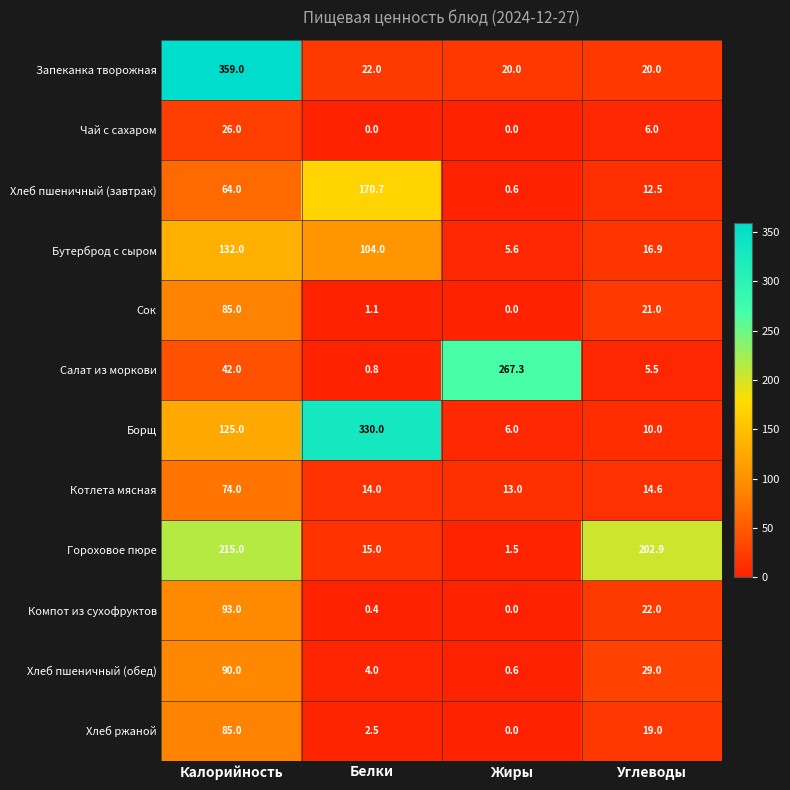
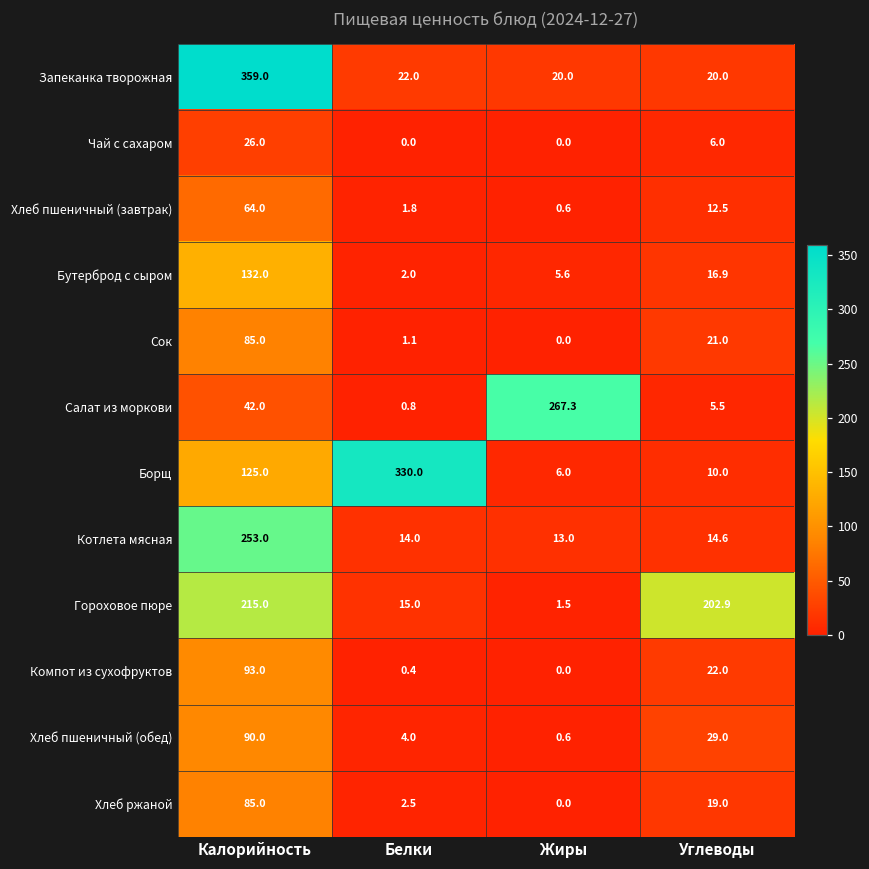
Хлеб пшеничный (завтрак), Белки: 170.7 -> 1.8
Бутерброд с сыром, Белки: 104.0 -> 2.0
Котлета мясная, Калорийность: 74.0 -> 253.0
